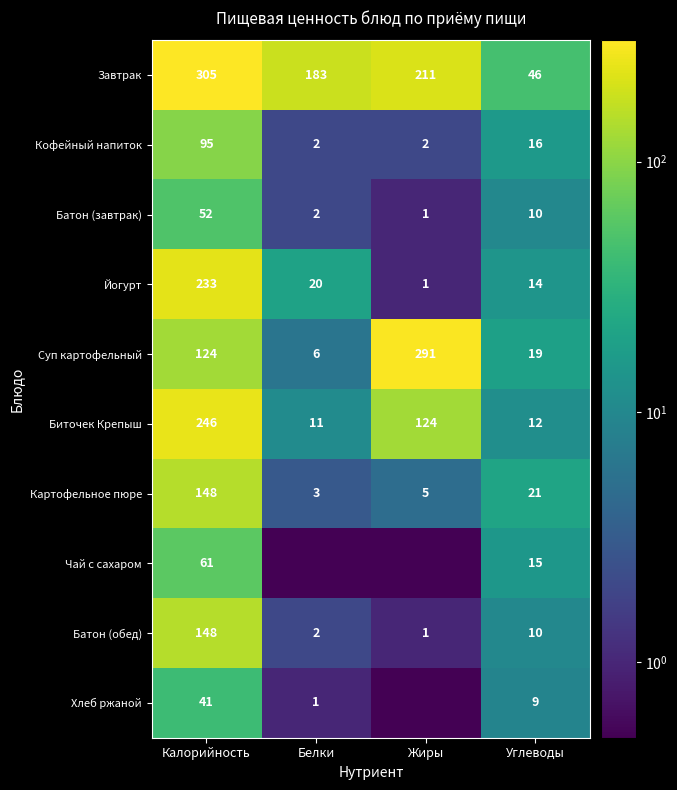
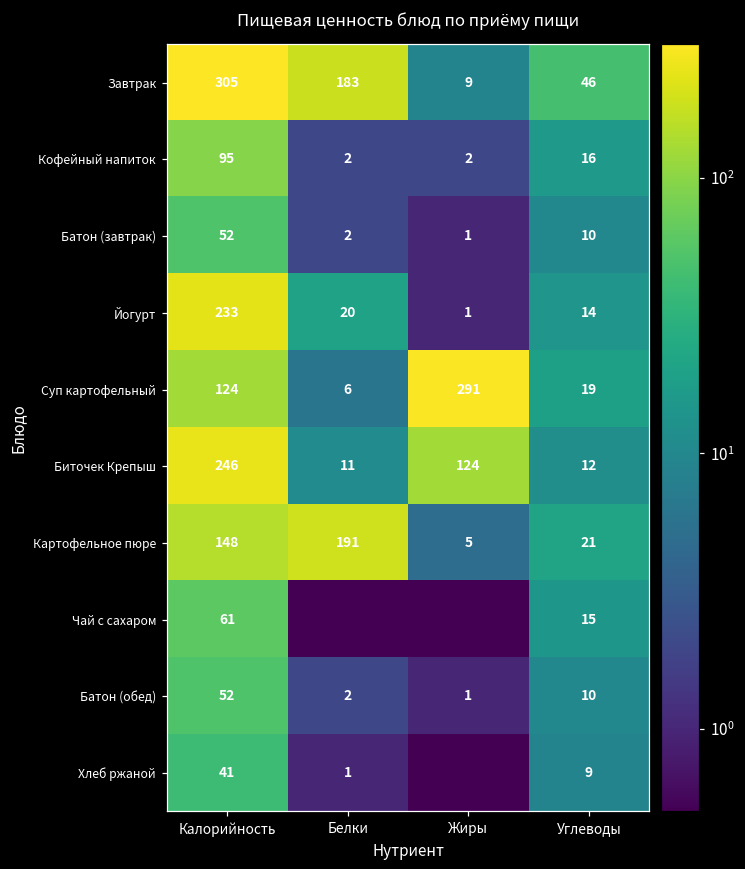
Завтрак, Жиры: 211 -> 9
Картофельное пюре, Белки: 3 -> 191
Батон (обед), Калорийность: 148 -> 52
